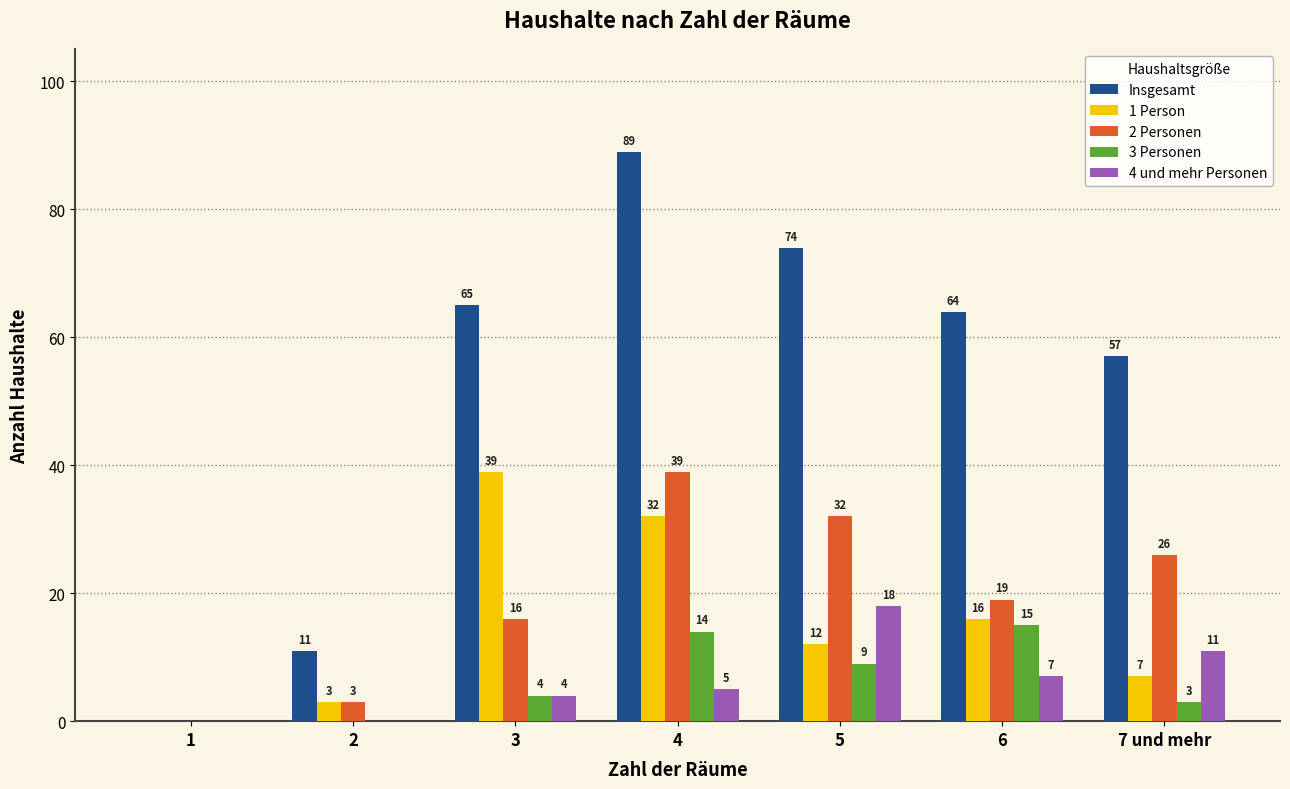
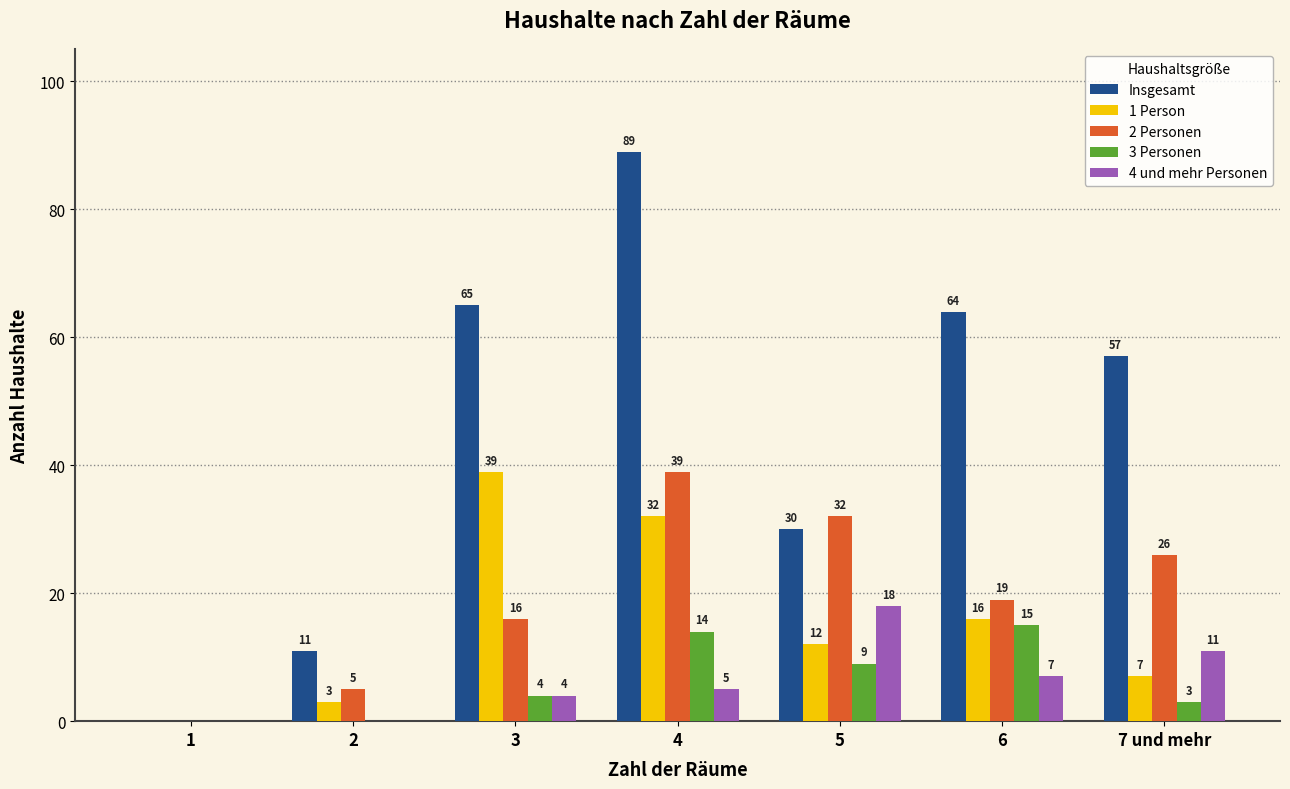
2 Personen, 2: 3 -> 5
Insgesamt, 5: 74 -> 30
